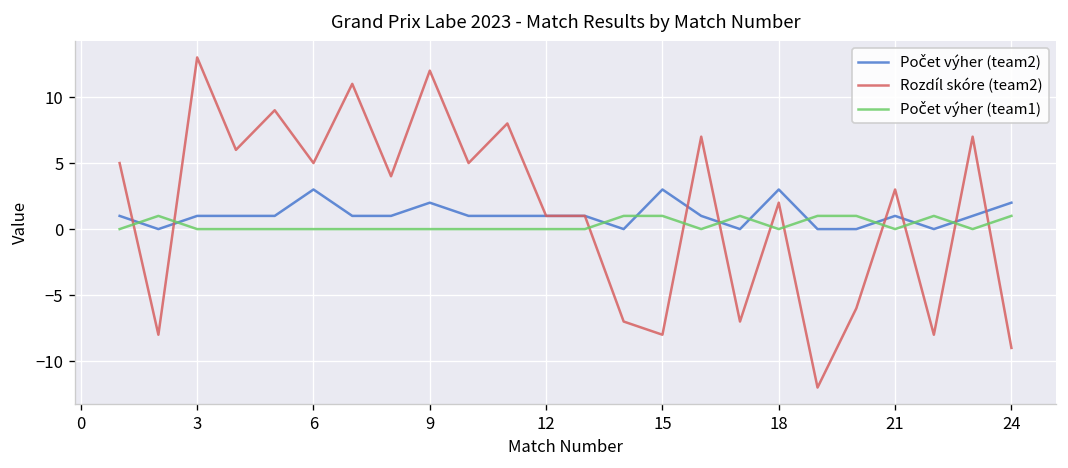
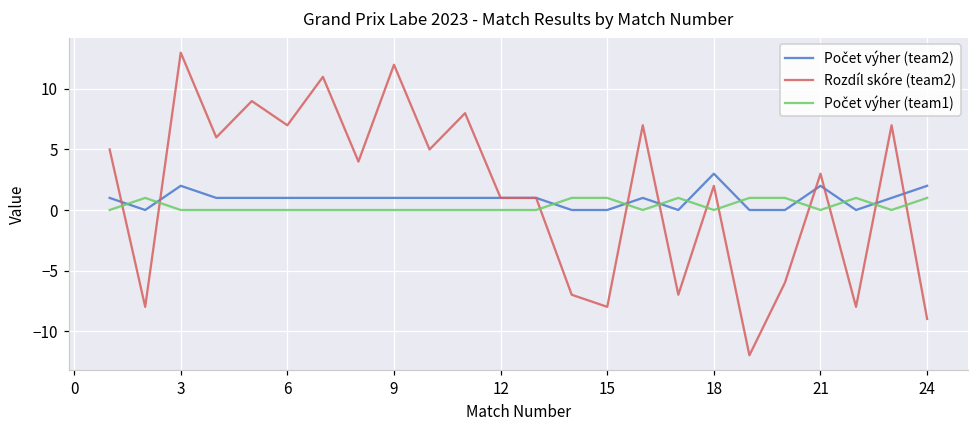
Počet výher (team2), 3: 1 -> 2
Počet výher (team2), 6: 3 -> 1
Rozdíl skóre (team2), 6: 5 -> 7
Počet výher (team2), 9: 2 -> 1
Počet výher (team2), 15: 3 -> 0
Počet výher (team2), 21: 1 -> 2
